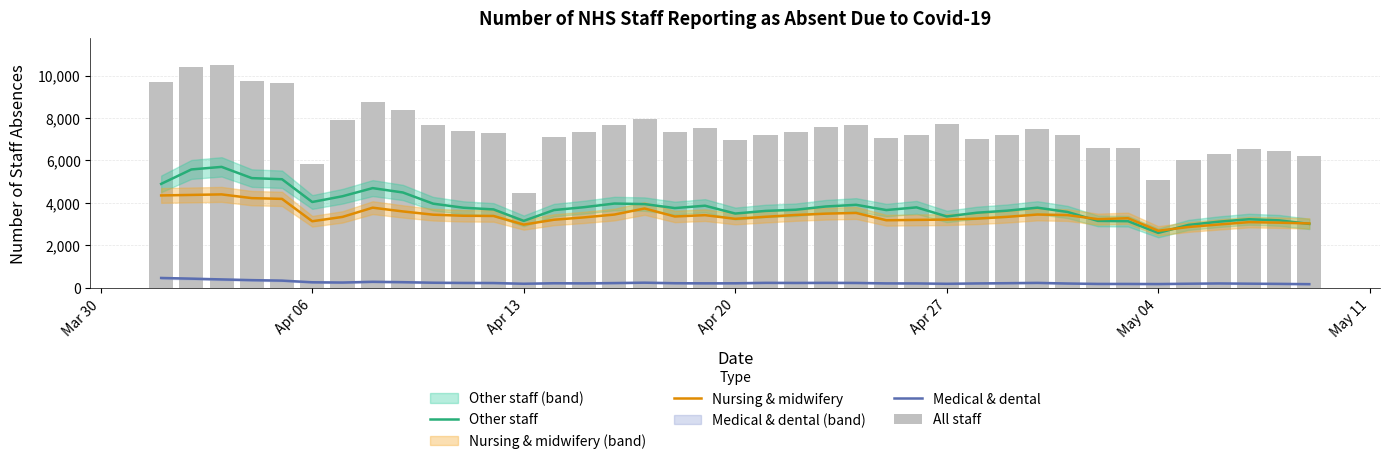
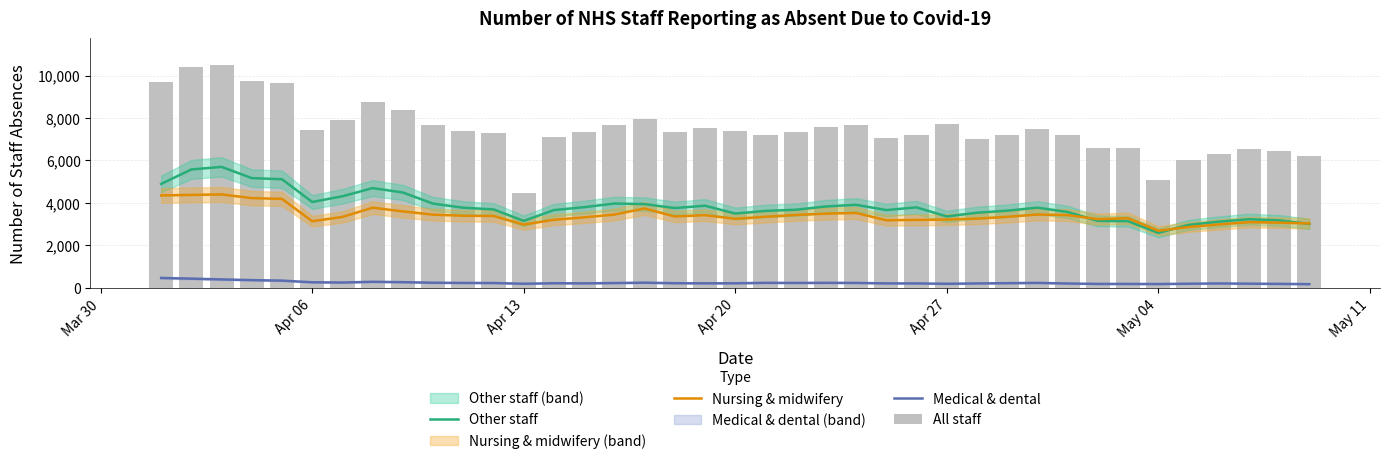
All staff, Apr 06: 5,800 -> 7,400
All staff, Apr 20: 7,000 -> 7,400
